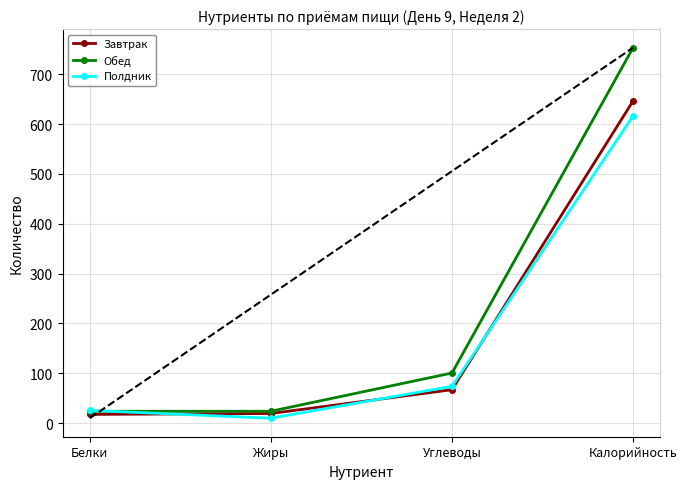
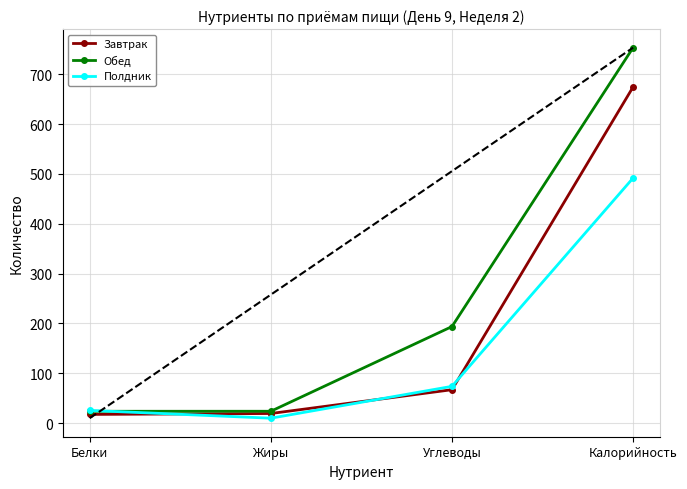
Обед, Углеводы: 100 -> 190
Завтрак, Калорийность: 650 -> 670
Полдник, Калорийность: 620 -> 490
